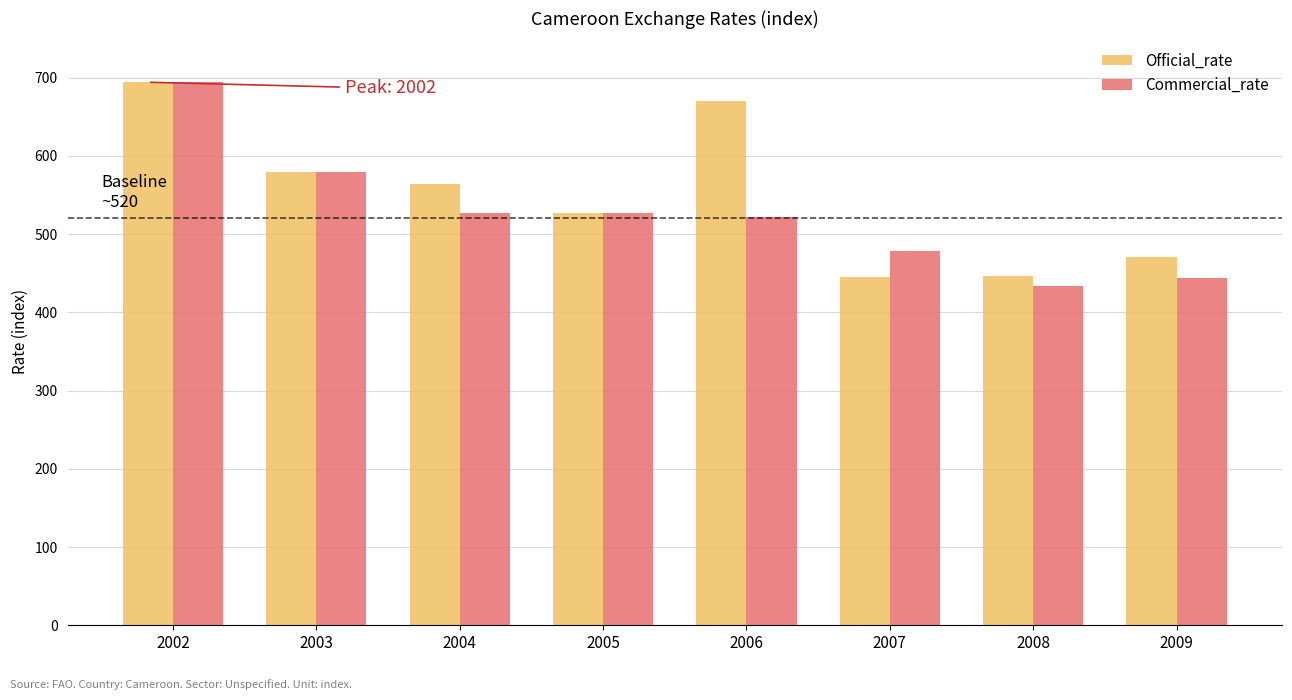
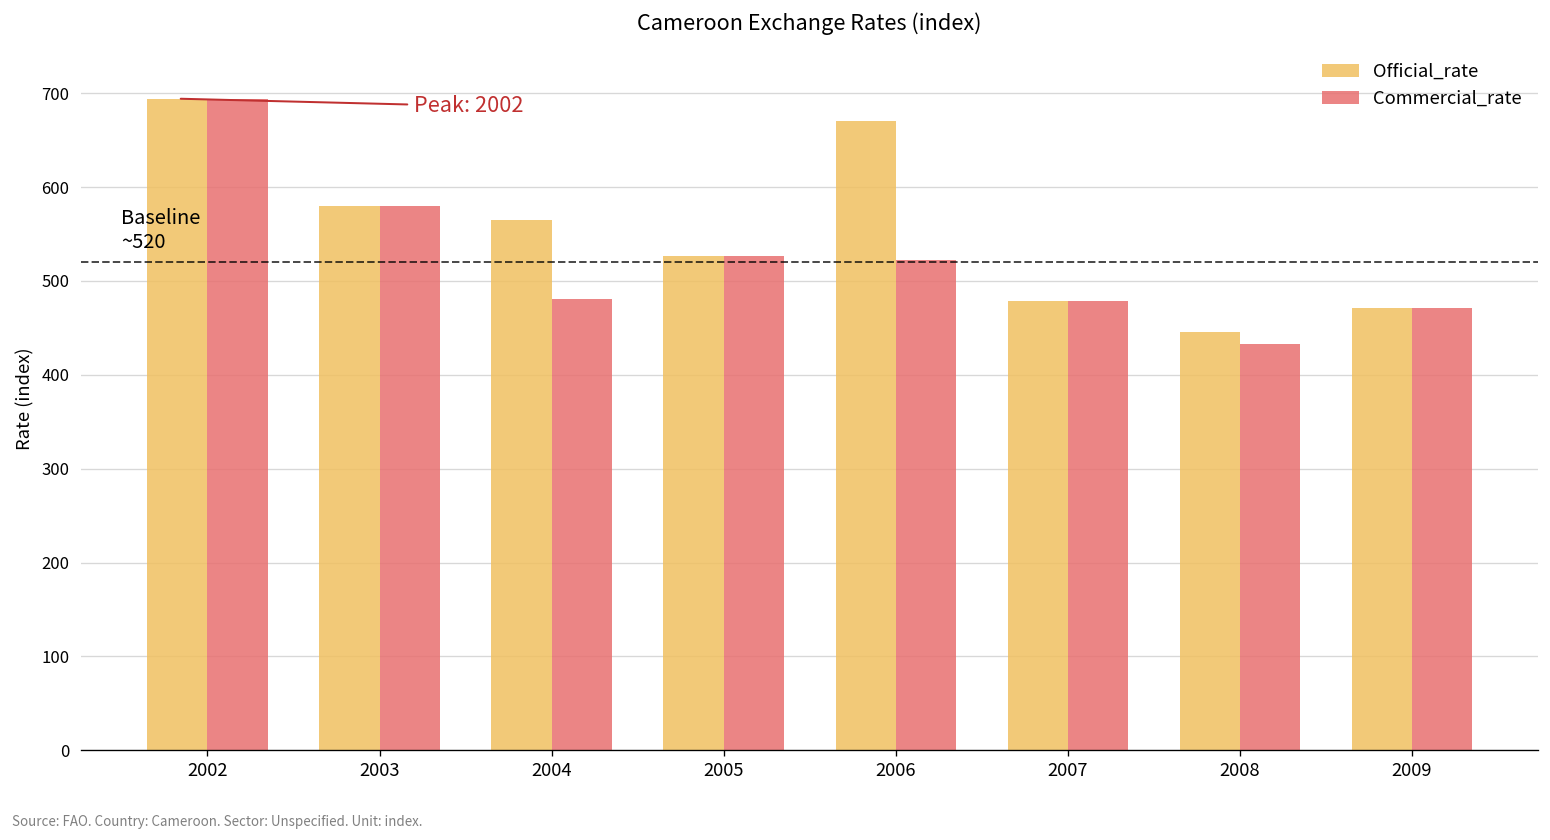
Commercial_rate, 2004: 530 -> 480
Official_rate, 2007: 450 -> 480
Commercial_rate, 2009: 440 -> 470
